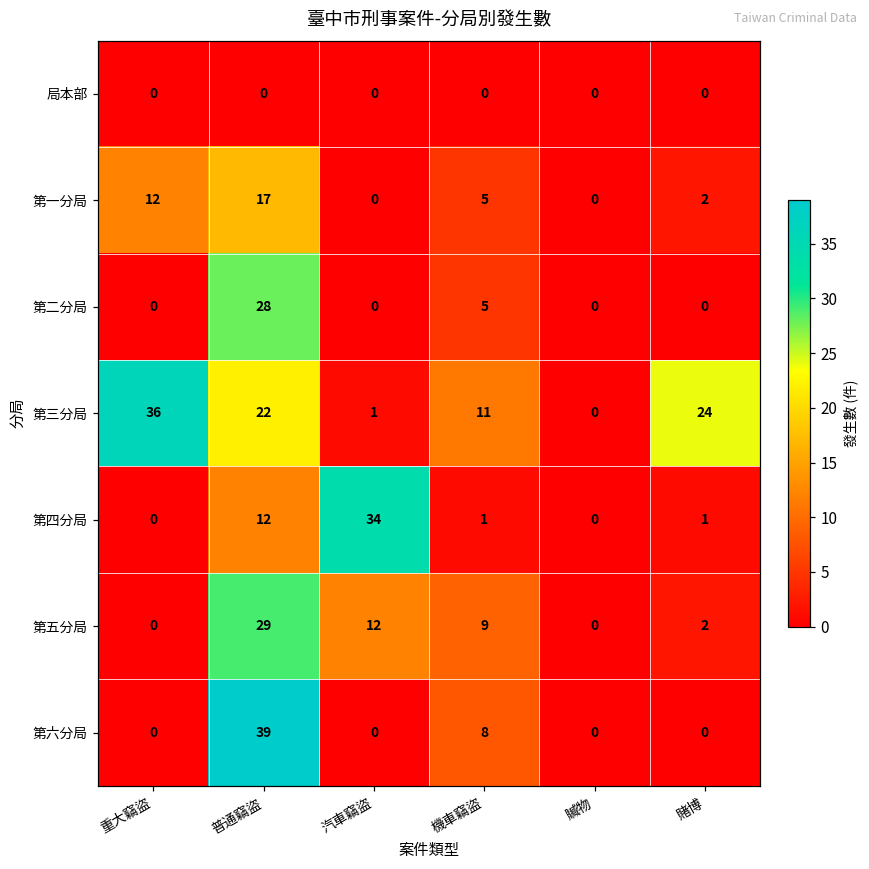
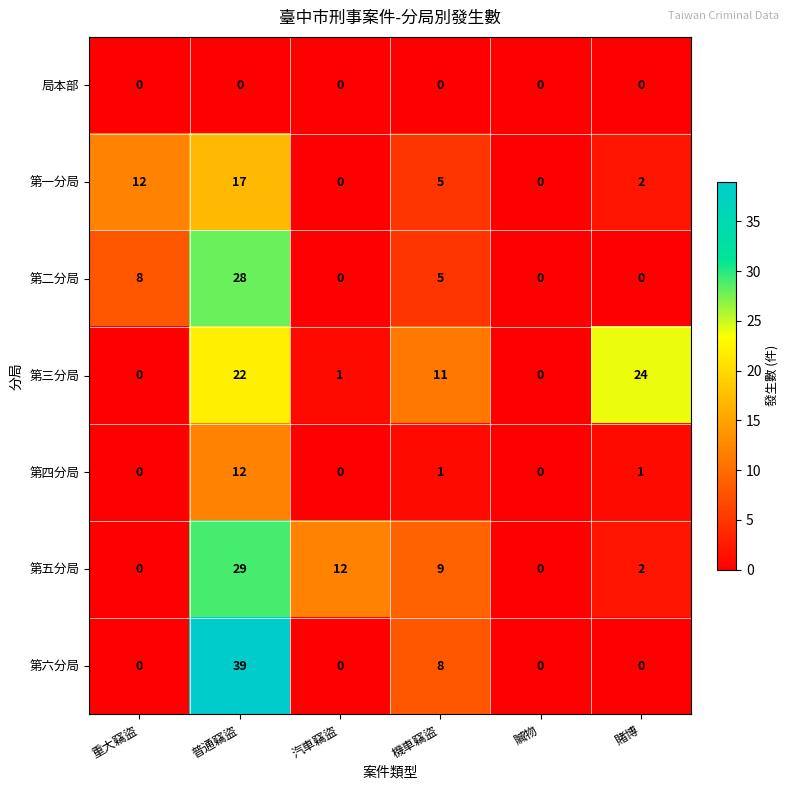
第二分局, 重大竊盜: 0 -> 8
第三分局, 重大竊盜: 36 -> 0
第四分局, 汽車竊盜: 34 -> 0
